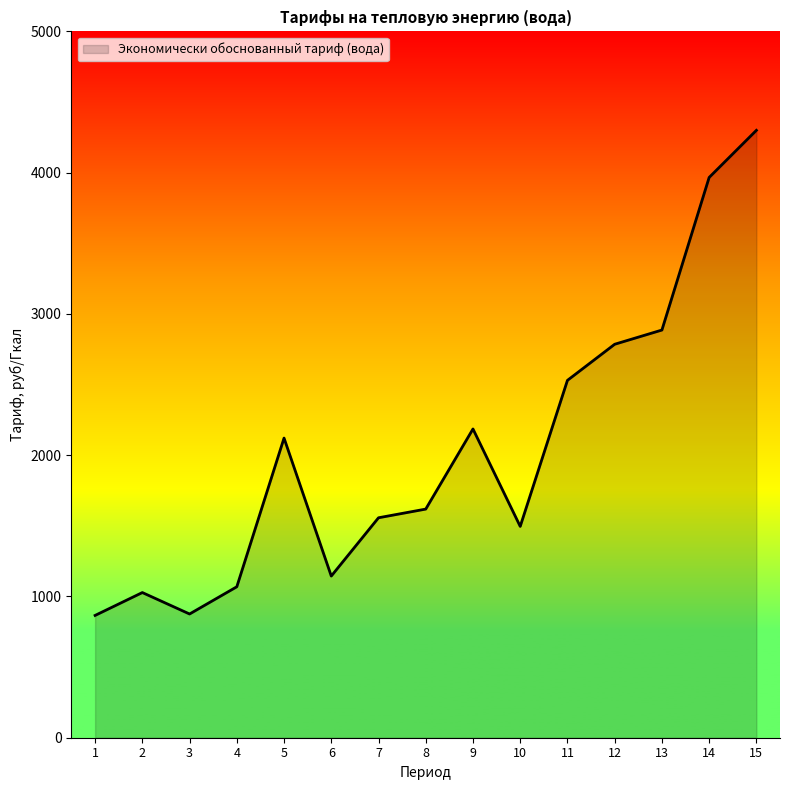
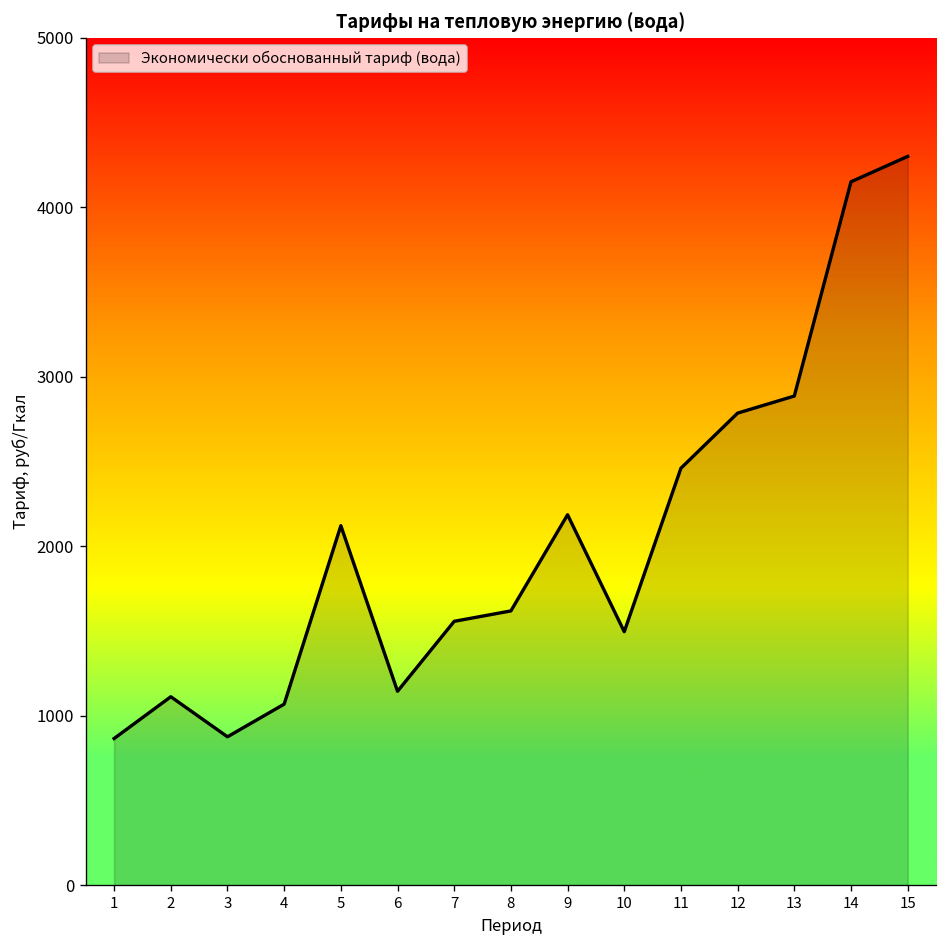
2: 1030 -> 1110
11: 2530 -> 2460
14: 3970 -> 4150
